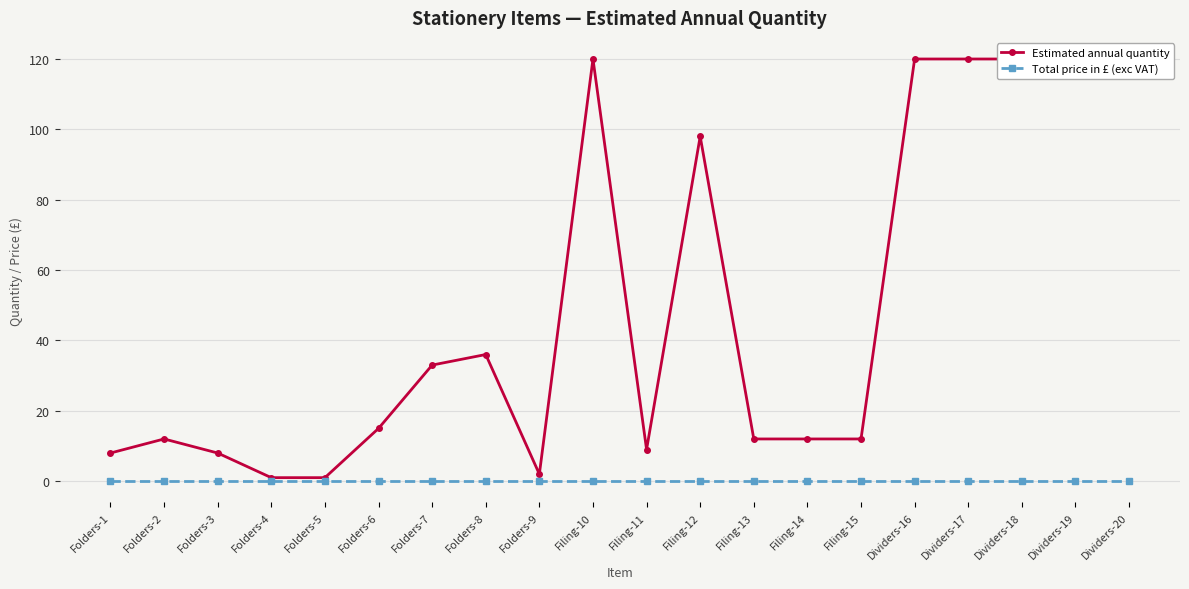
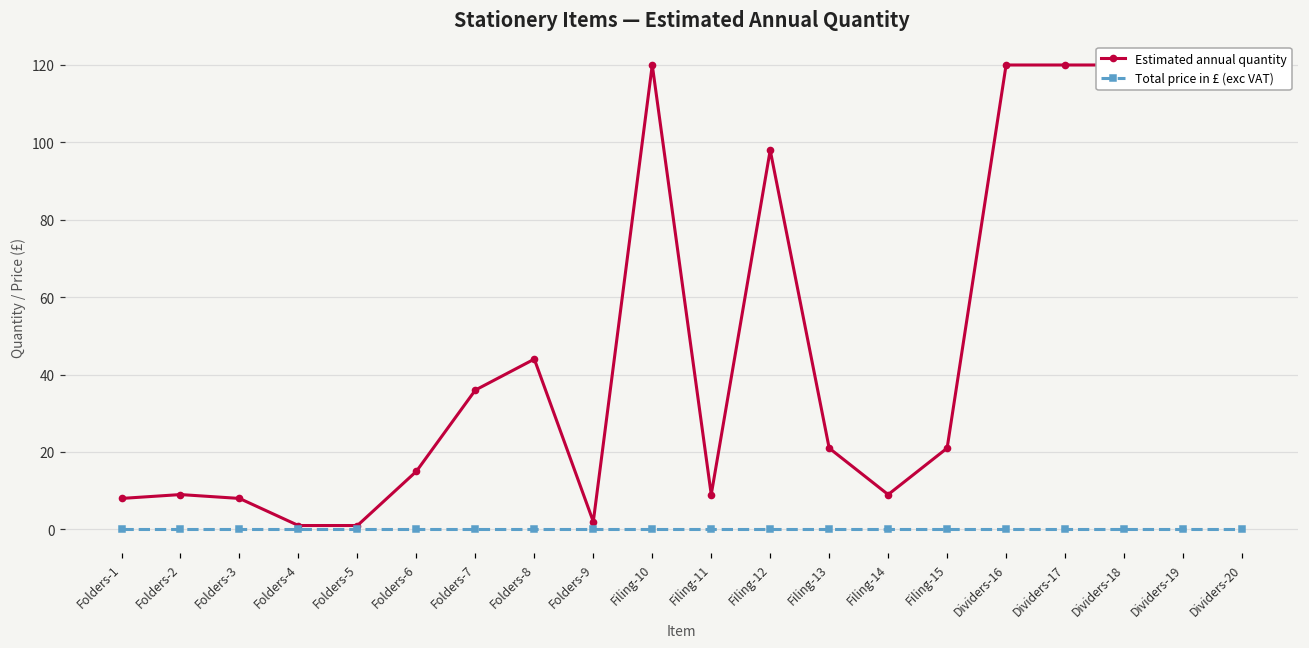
Estimated annual quantity, Folders-2: 12 -> 9
Estimated annual quantity, Folders-7: 33 -> 36
Estimated annual quantity, Folders-8: 36 -> 44
Estimated annual quantity, Filing-13: 12 -> 21
Estimated annual quantity, Filing-14: 12 -> 9
Estimated annual quantity, Filing-15: 12 -> 21
